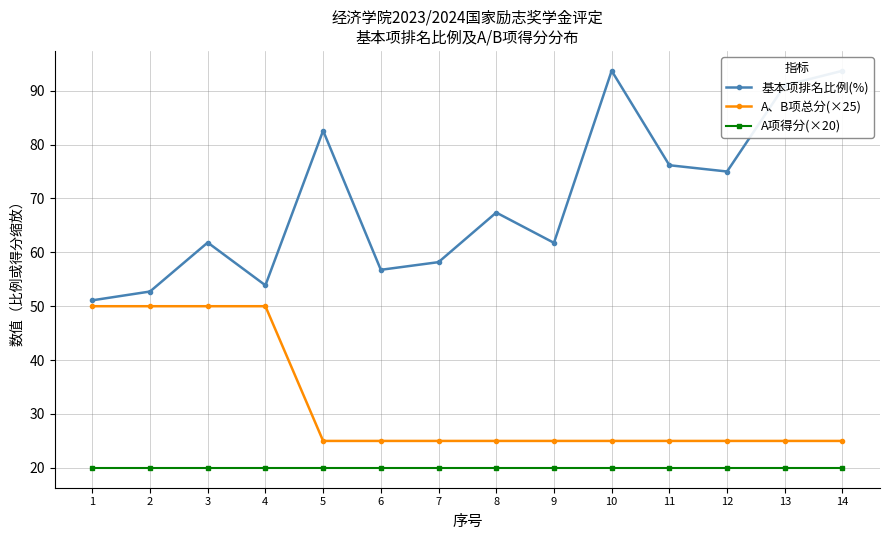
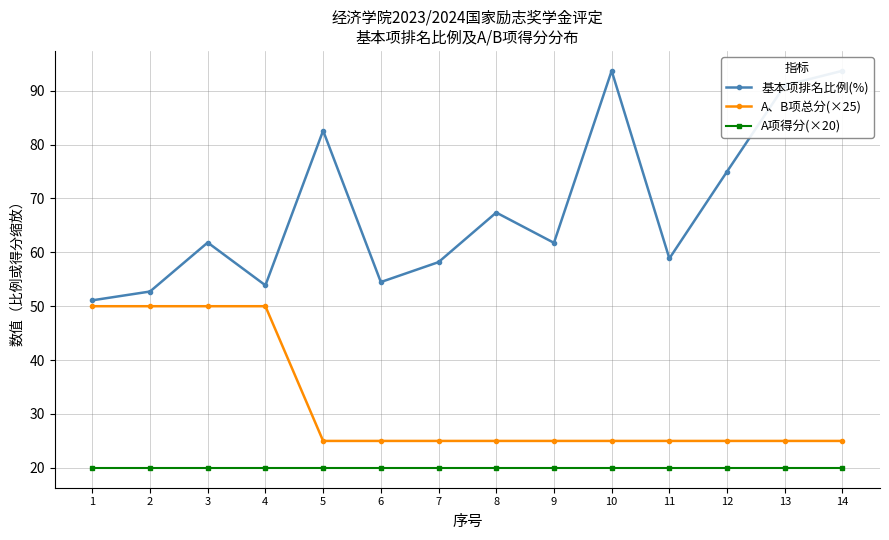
基本项排名比例(%), 6: 57 -> 54
基本项排名比例(%), 11: 76 -> 59
